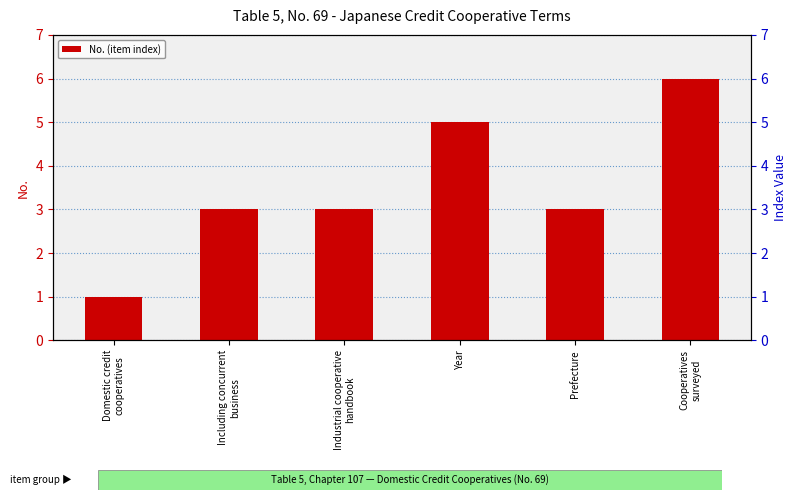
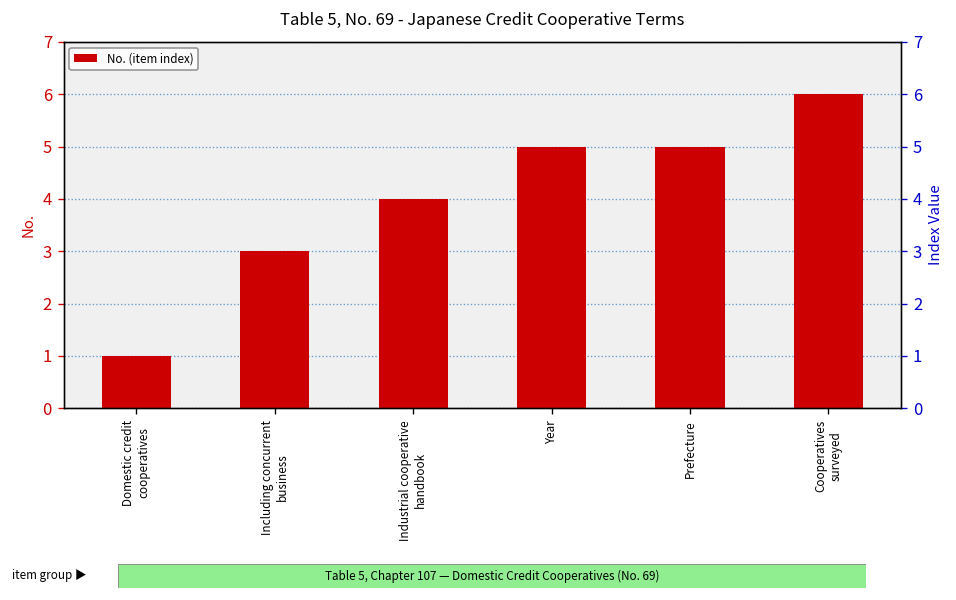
Industrial cooperative handbook: 3 -> 4
Prefecture: 3 -> 5
